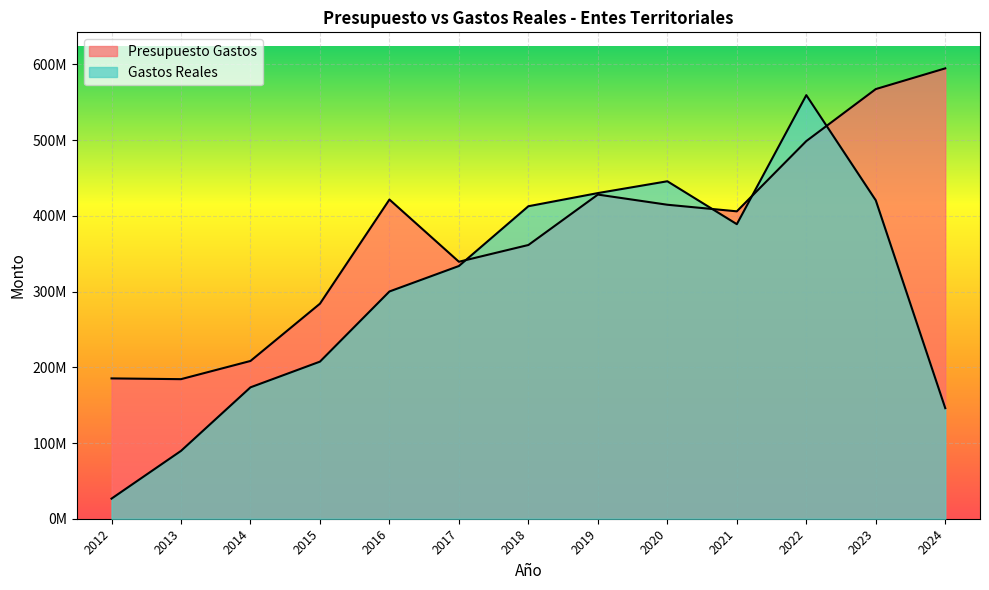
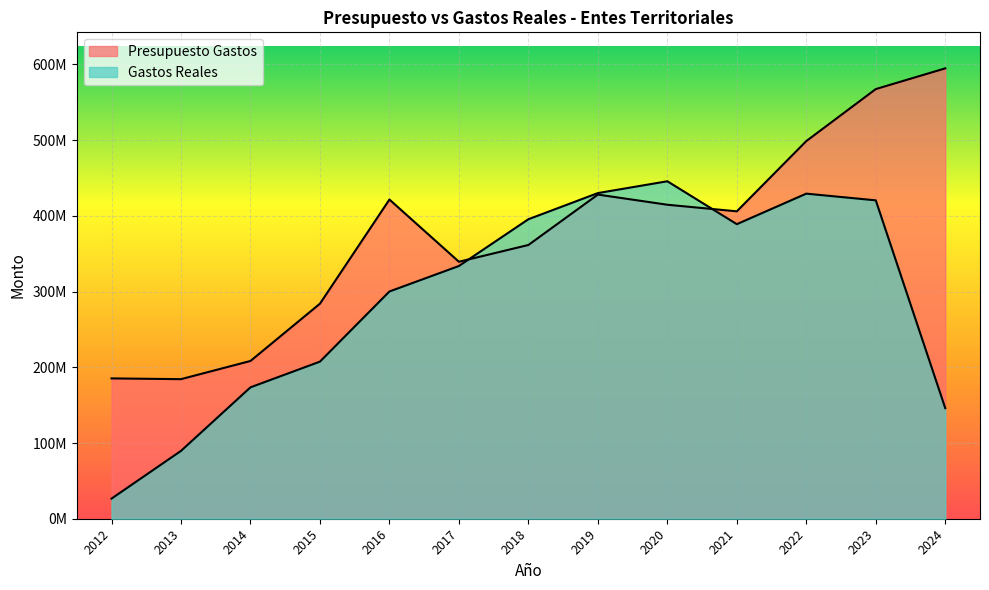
Gastos Reales, 2018: 410000000 -> 400000000
Gastos Reales, 2022: 560000000 -> 430000000
